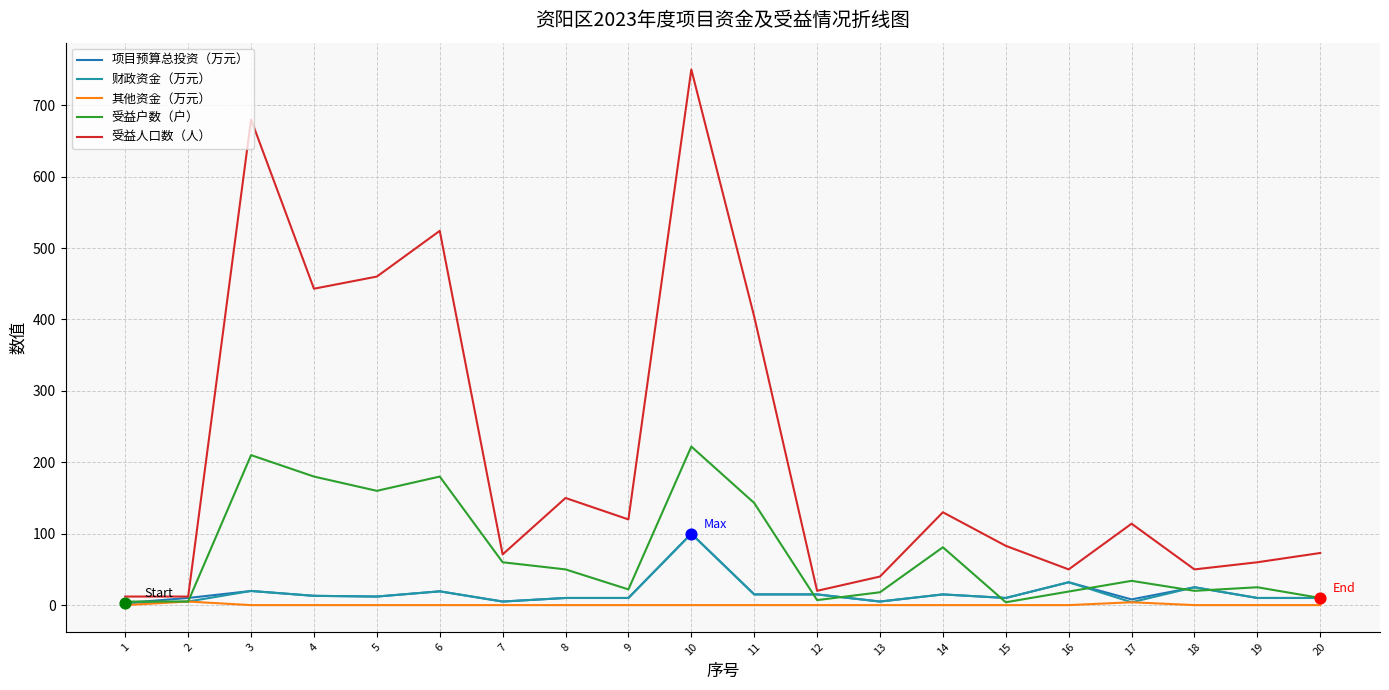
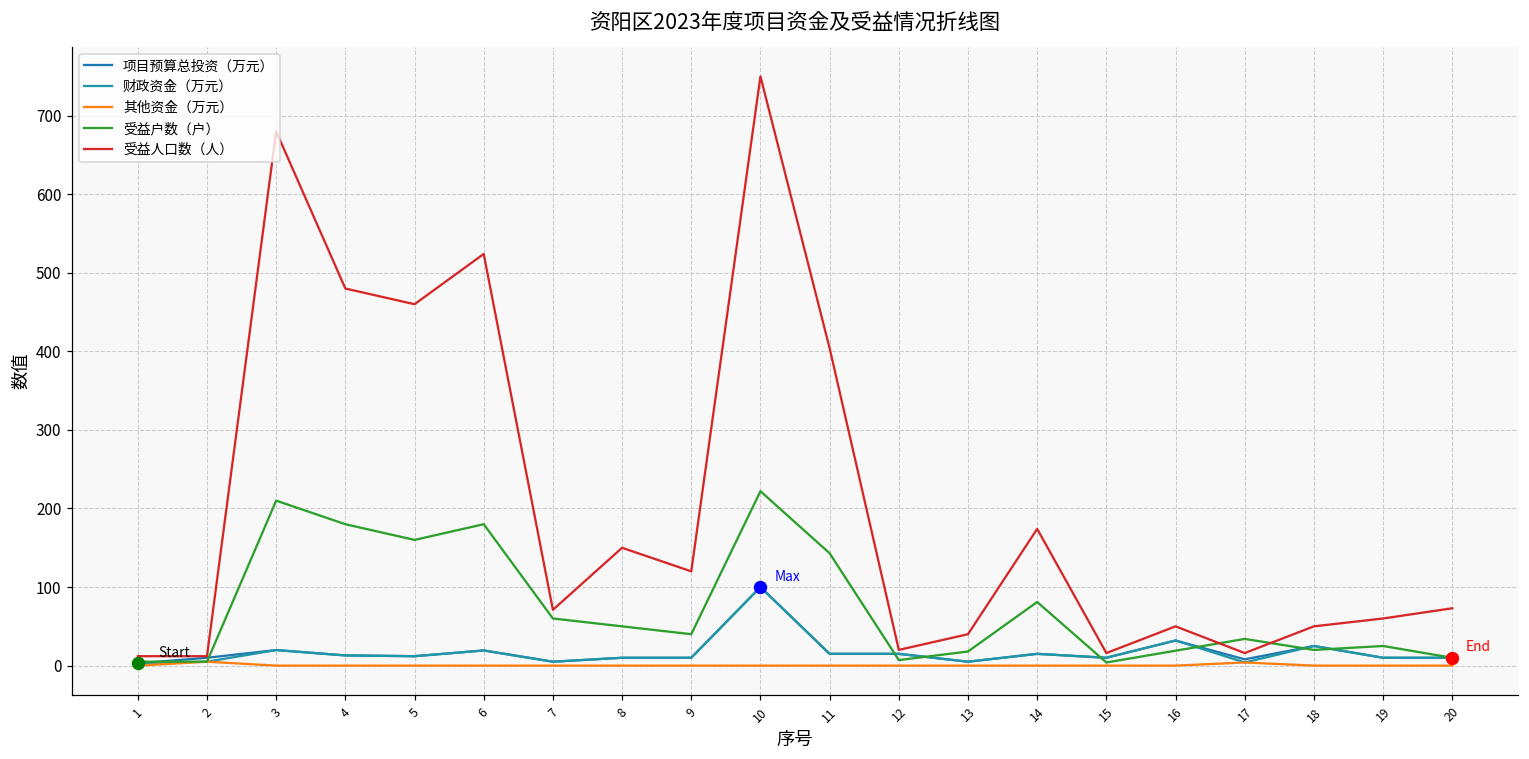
受益人口数（人）, 4: 440 -> 480
受益户数（户）, 9: 20 -> 40
受益人口数（人）, 14: 130 -> 170
受益人口数（人）, 15: 80 -> 20
受益人口数（人）, 17: 110 -> 20
